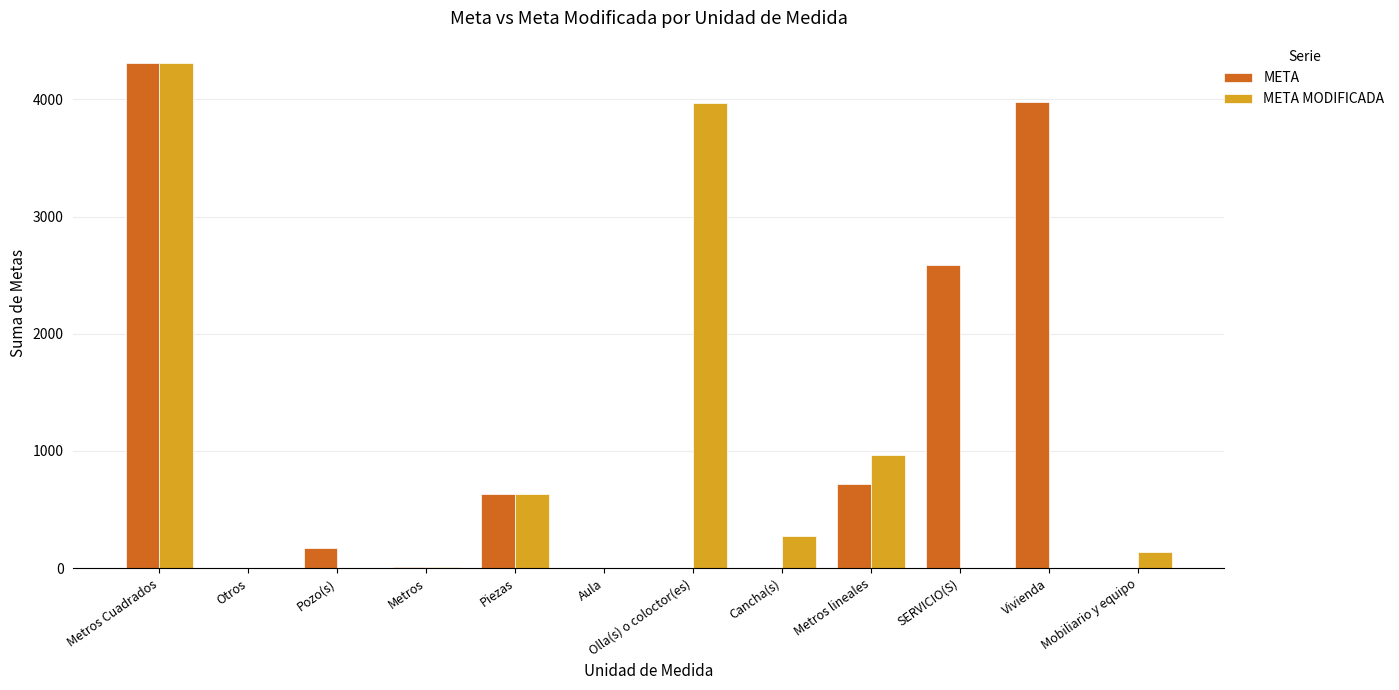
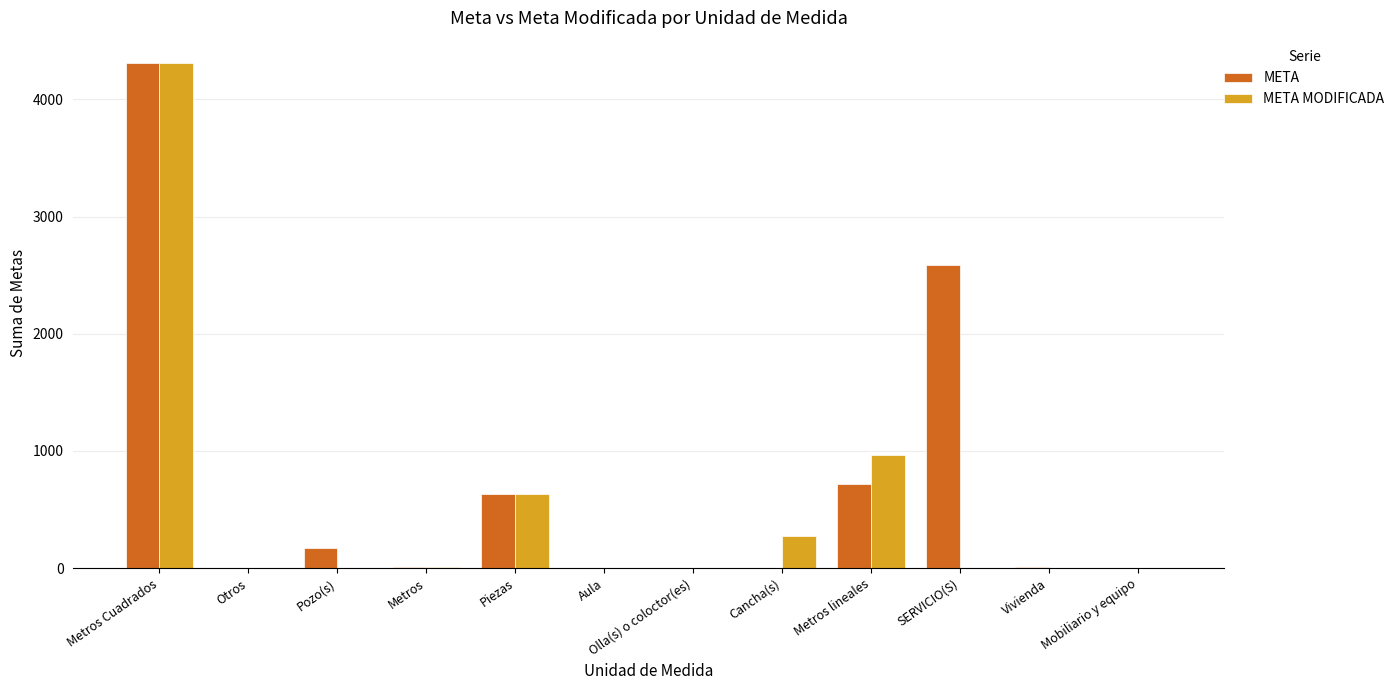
META MODIFICADA, Olla(s) o coloctor(es): 3970 -> 0
META, Vivienda: 3980 -> 10
META MODIFICADA, Mobiliario y equipo: 140 -> 0
